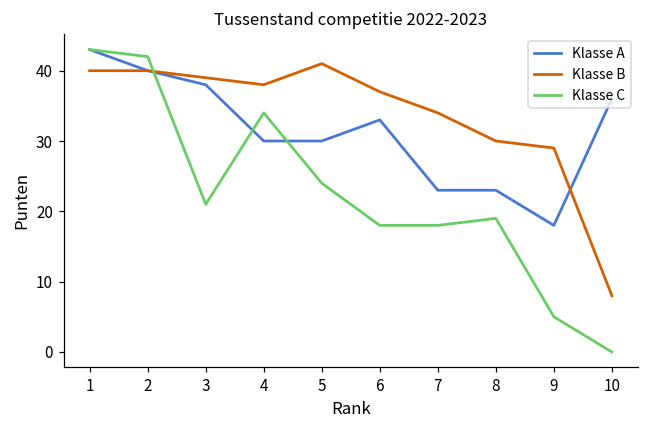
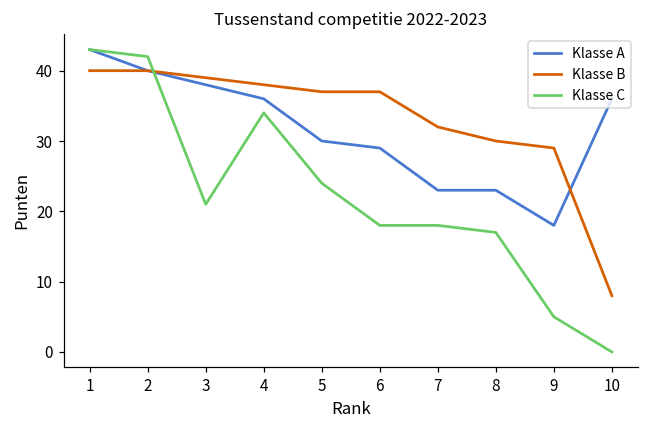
Klasse A, 4: 30 -> 36
Klasse B, 5: 41 -> 37
Klasse A, 6: 33 -> 29
Klasse B, 7: 34 -> 32
Klasse C, 8: 19 -> 17
